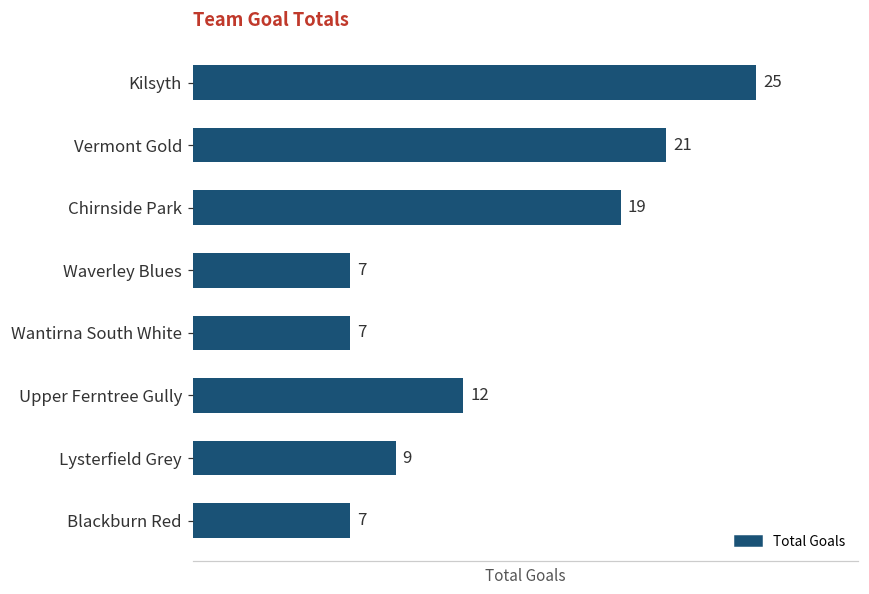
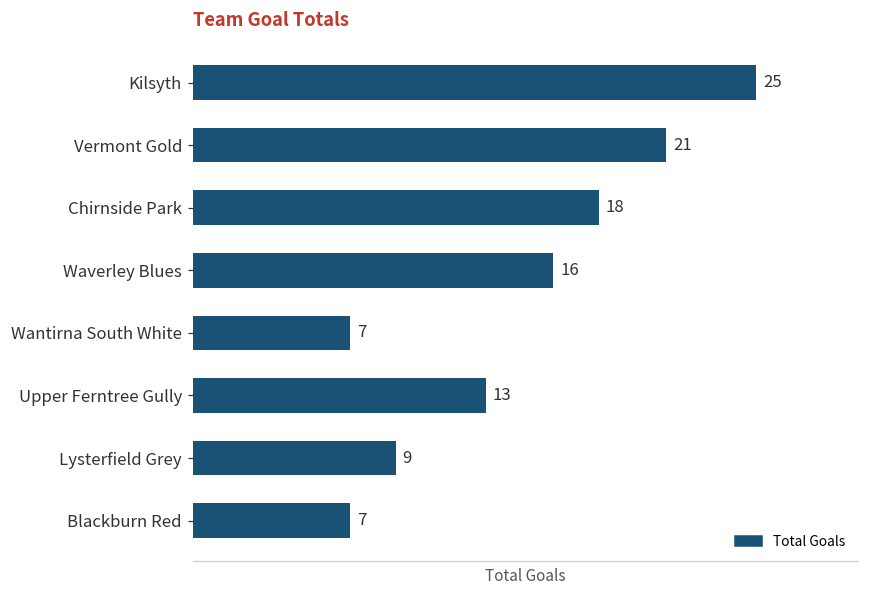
Chirnside Park: 19 -> 18
Waverley Blues: 7 -> 16
Upper Ferntree Gully: 12 -> 13
